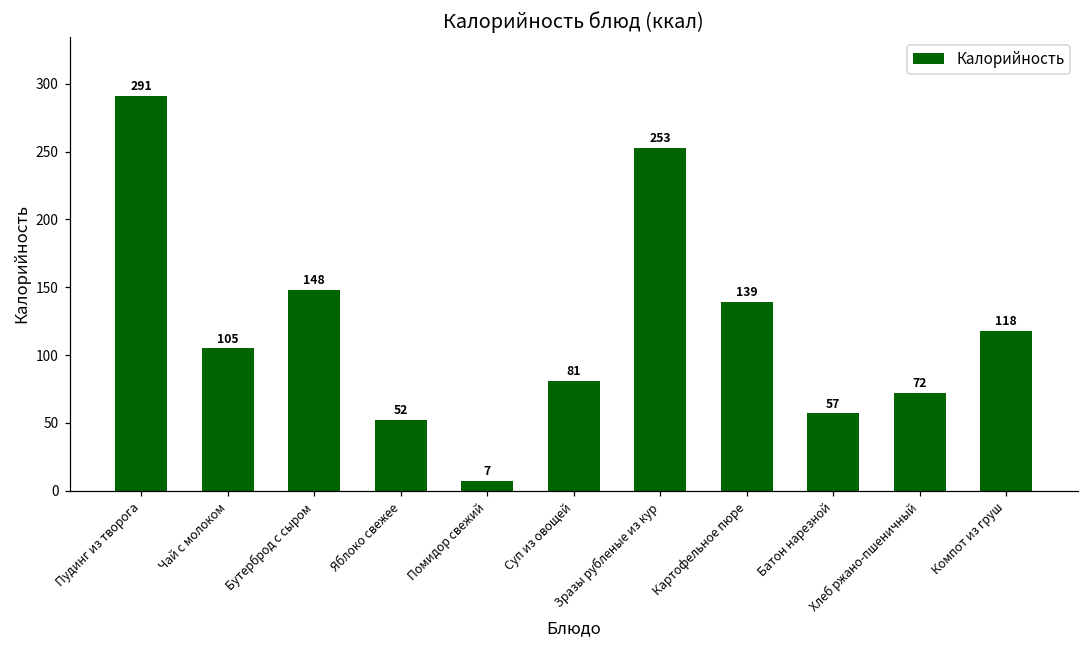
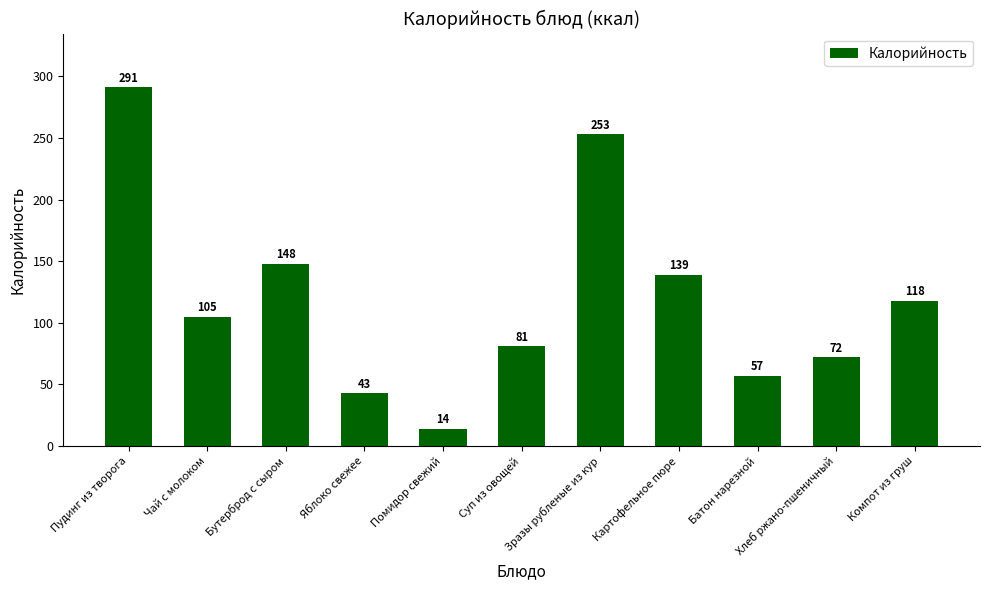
Яблоко свежее: 52 -> 43
Помидор свежий: 7 -> 14
